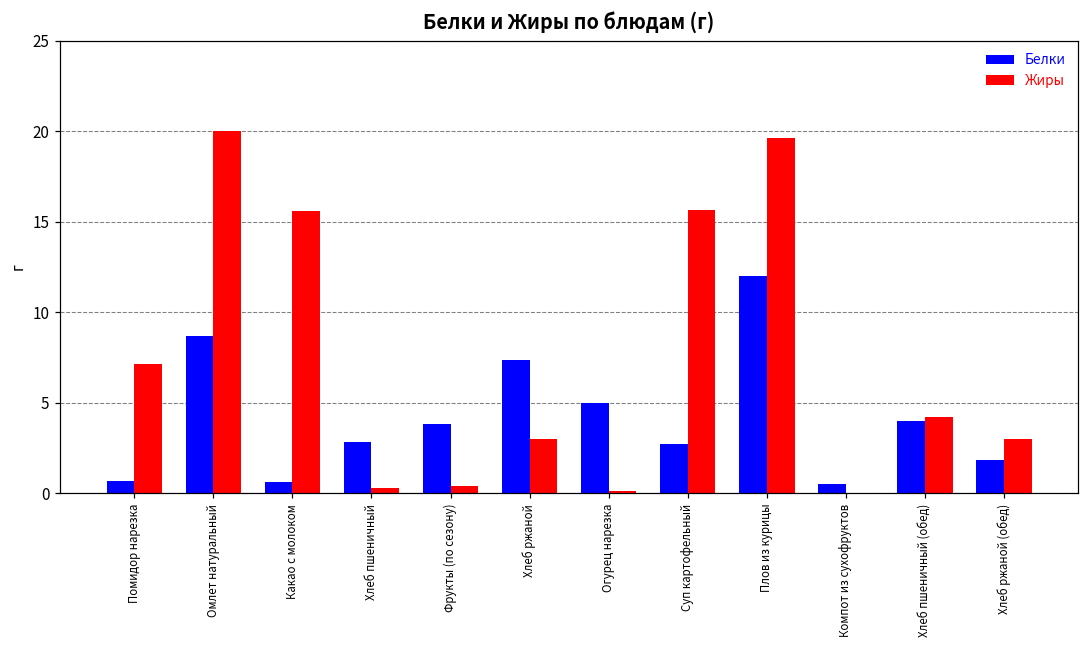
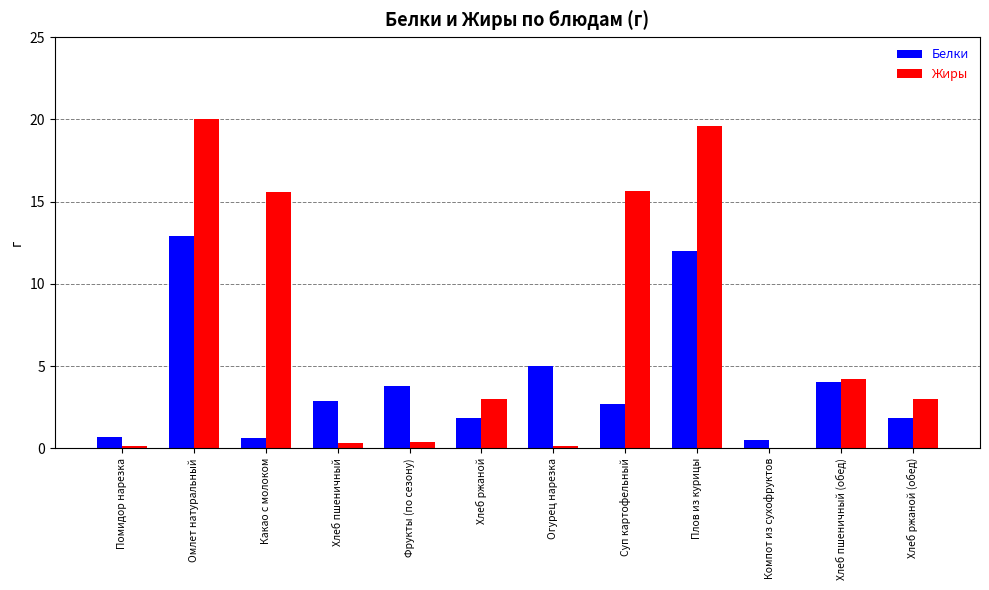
Жиры, Помидор нарезка: 7.2 -> 0.1
Белки, Омлет натуральный: 8.7 -> 12.9
Белки, Хлеб ржаной: 7.4 -> 1.9
